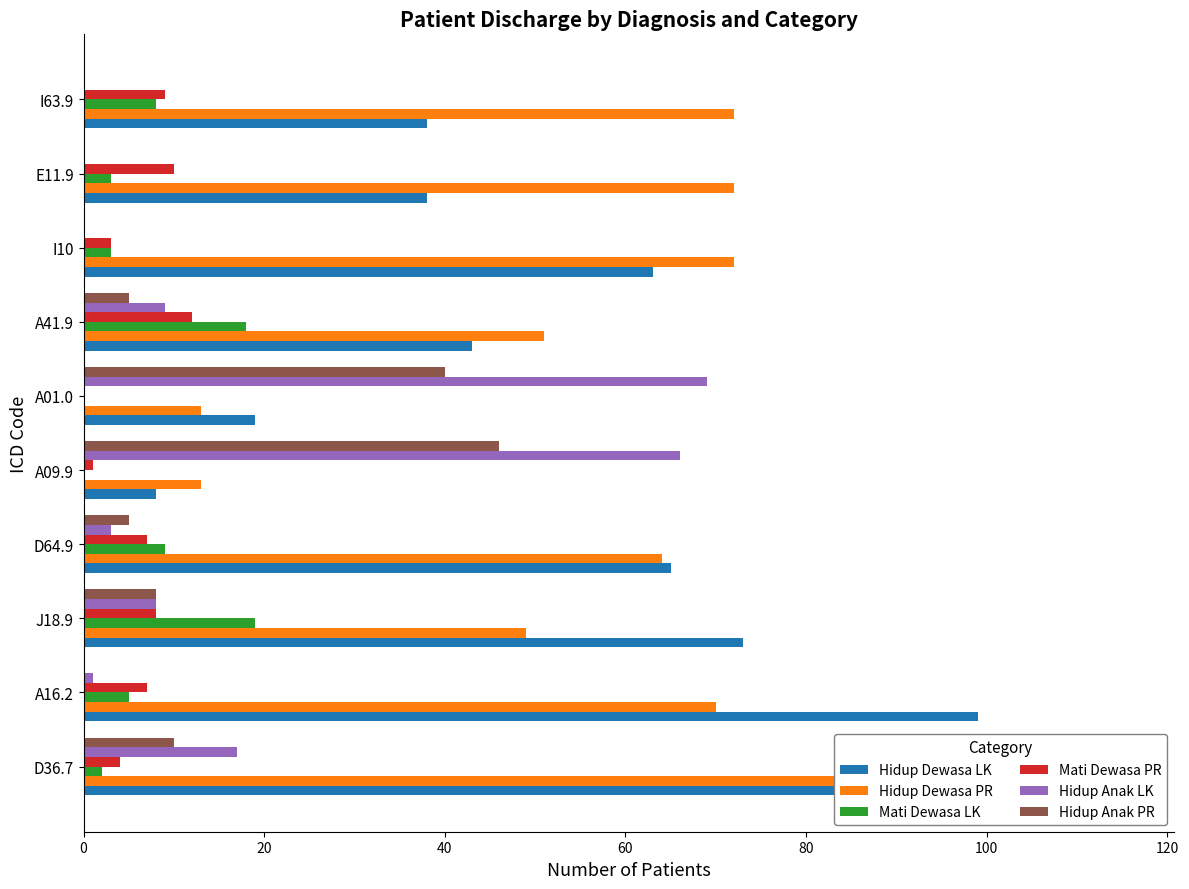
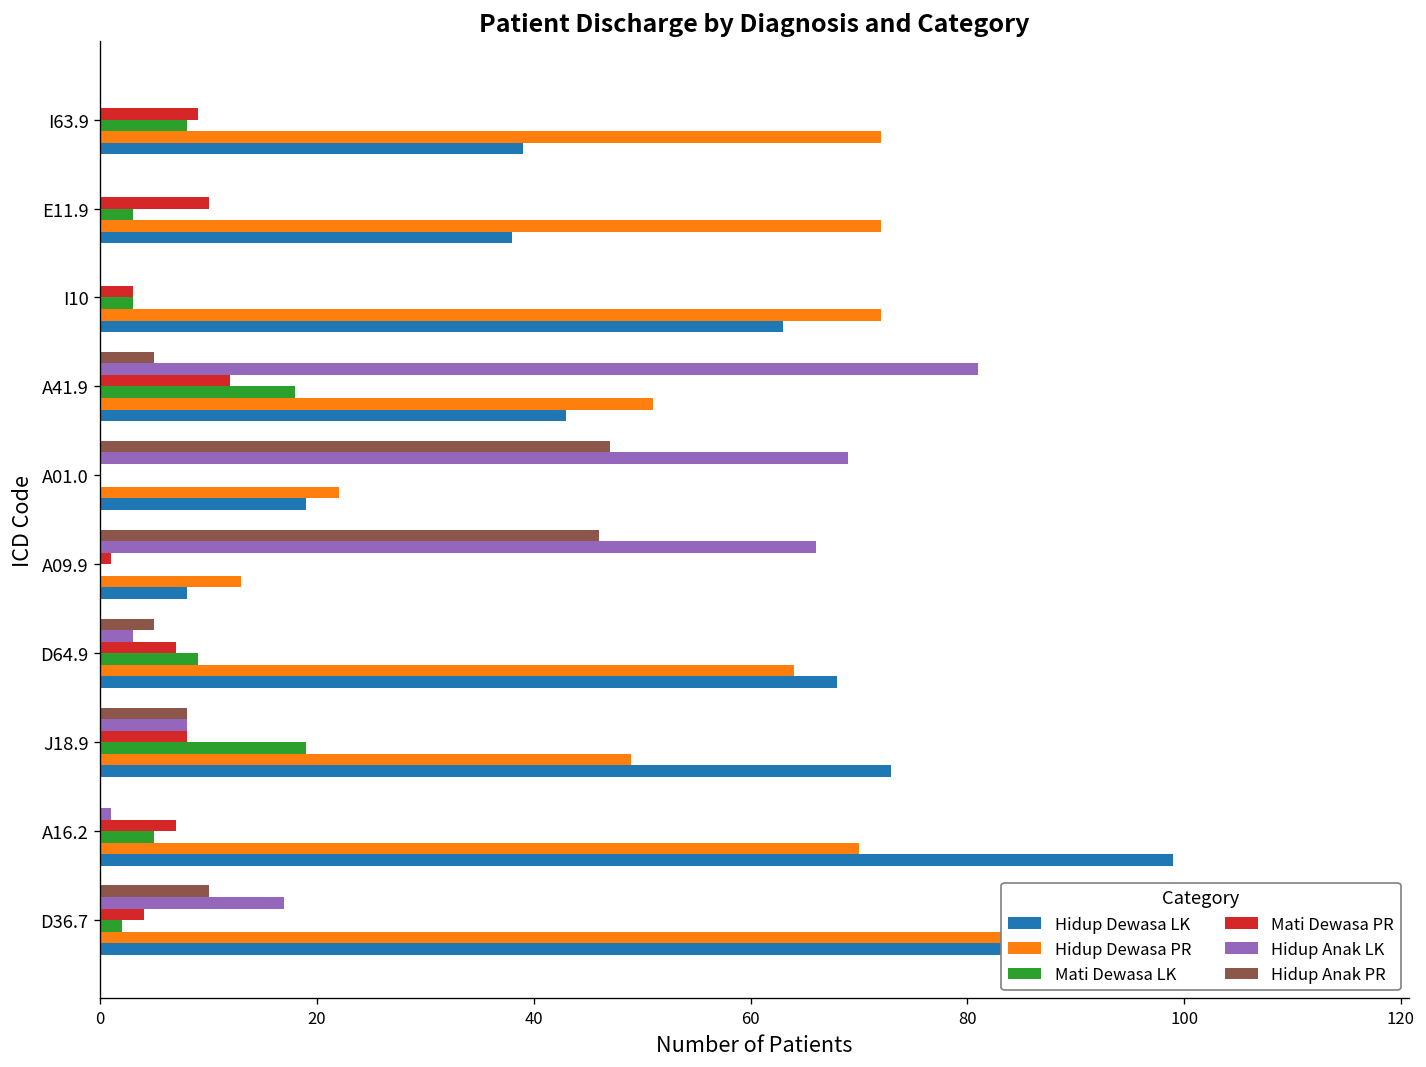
Hidup Dewasa LK, I63.9: 38 -> 39
Hidup Anak LK, A41.9: 9 -> 81
Hidup Anak PR, A01.0: 40 -> 47
Hidup Dewasa PR, A01.0: 13 -> 22
Hidup Dewasa LK, D64.9: 65 -> 68
